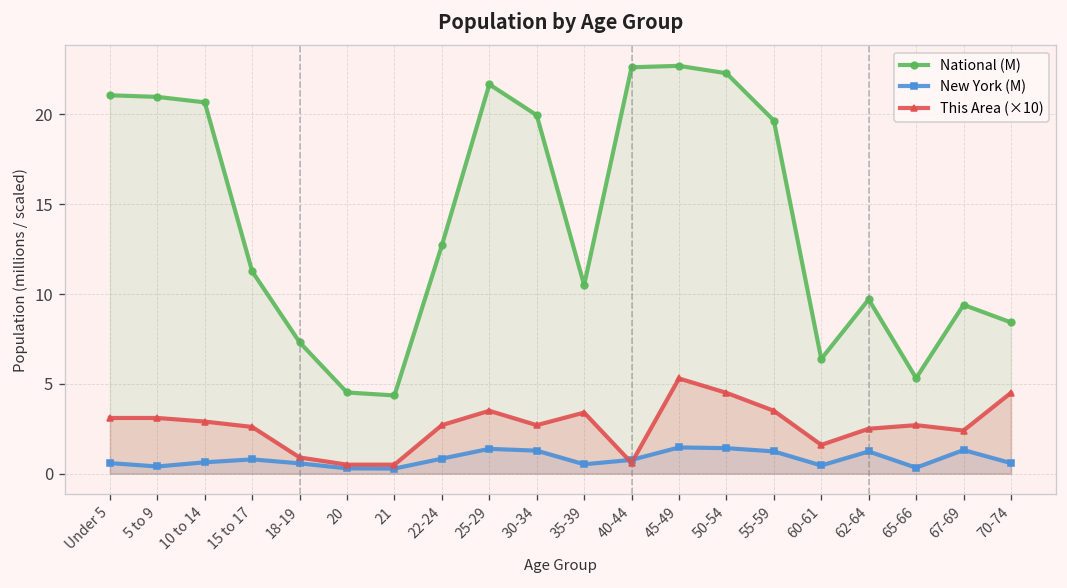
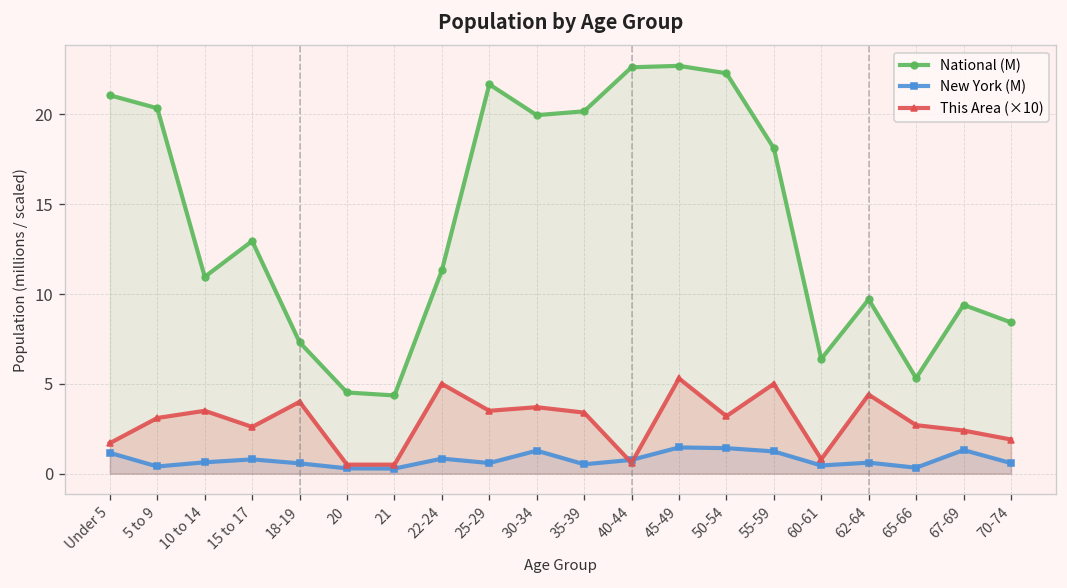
New York (M), Under 5: 0.6 -> 1.2
This Area (×10), Under 5: 3.1 -> 1.7
National (M), 5 to 9: 21.0 -> 20.3
National (M), 10 to 14: 20.7 -> 11.0
This Area (×10), 10 to 14: 2.9 -> 3.5
National (M), 15 to 17: 11.3 -> 13.0
This Area (×10), 18-19: 0.9 -> 4.0
National (M), 22-24: 12.7 -> 11.3
This Area (×10), 22-24: 2.7 -> 5.0
New York (M), 25-29: 1.4 -> 0.6
This Area (×10), 30-34: 2.7 -> 3.7
National (M), 35-39: 10.5 -> 20.2
This Area (×10), 50-54: 4.5 -> 3.2
National (M), 55-59: 19.7 -> 18.1
This Area (×10), 55-59: 3.5 -> 5.0
This Area (×10), 60-61: 1.6 -> 0.8
New York (M), 62-64: 1.2 -> 0.6
This Area (×10), 62-64: 2.5 -> 4.4
This Area (×10), 70-74: 4.5 -> 1.9
